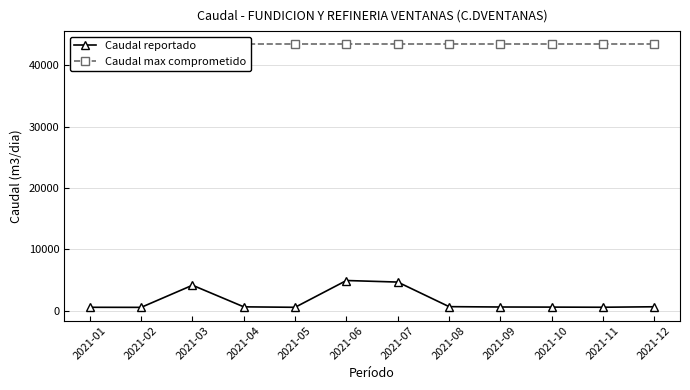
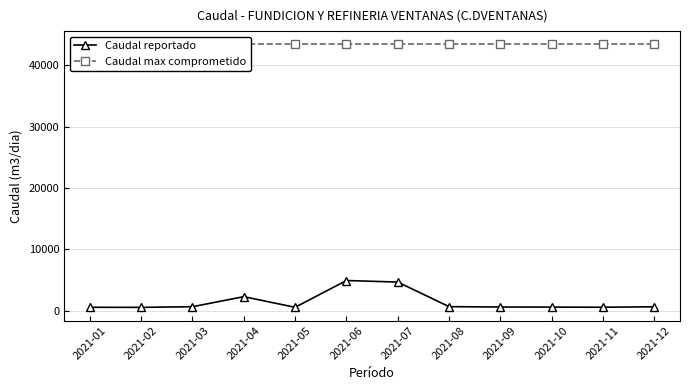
Caudal reportado, 2021-03: 4000 -> 1000
Caudal reportado, 2021-04: 1000 -> 2000
